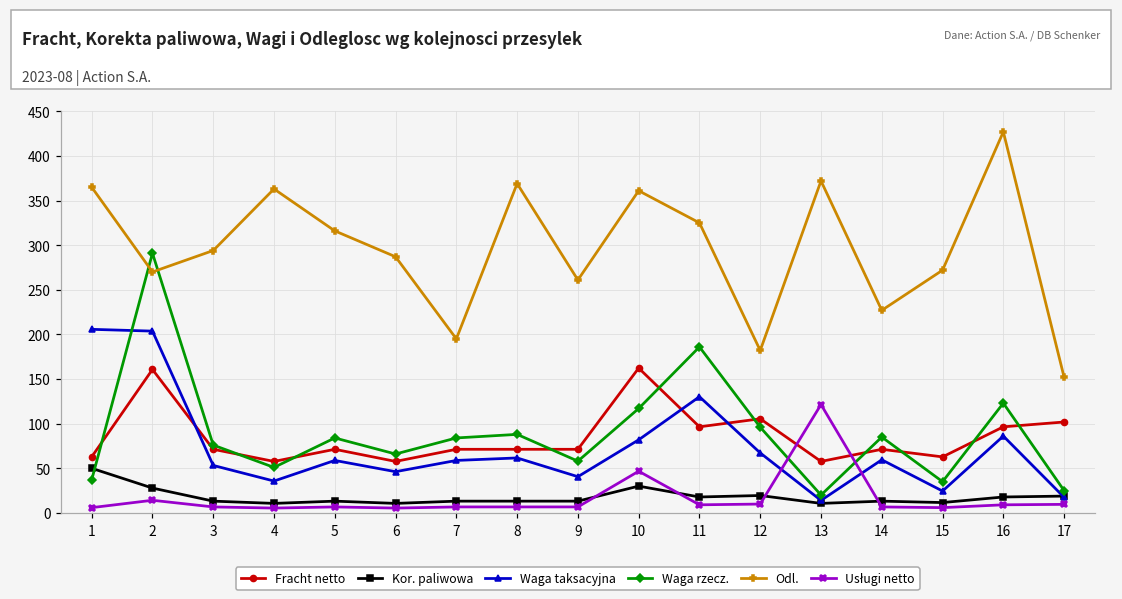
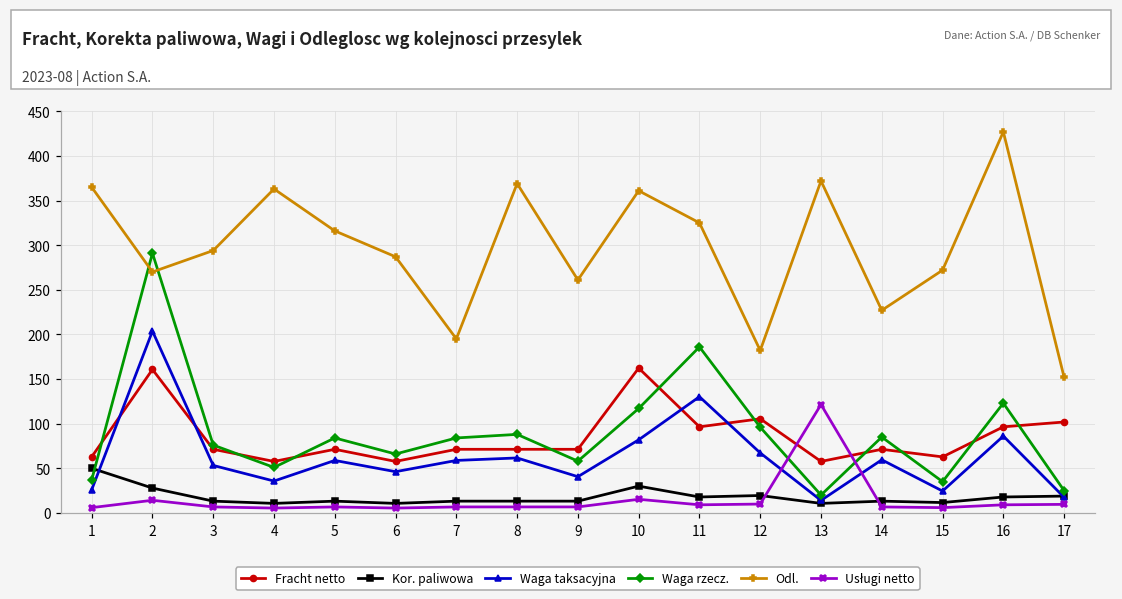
Waga taksacyjna, 1: 210 -> 30
Usługi netto, 10: 50 -> 20
